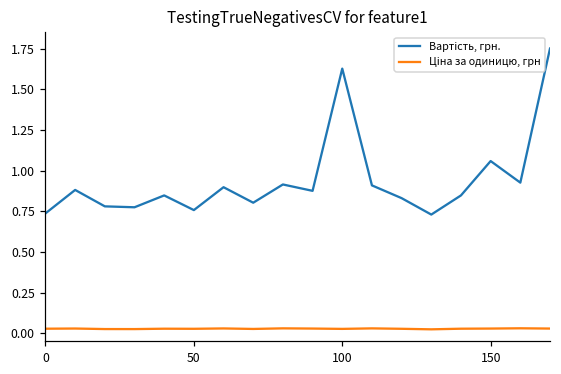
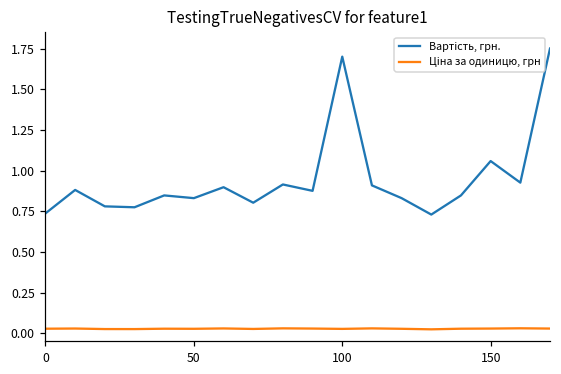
Вартість, грн., 50: 0.76 -> 0.83
Вартість, грн., 100: 1.63 -> 1.70
